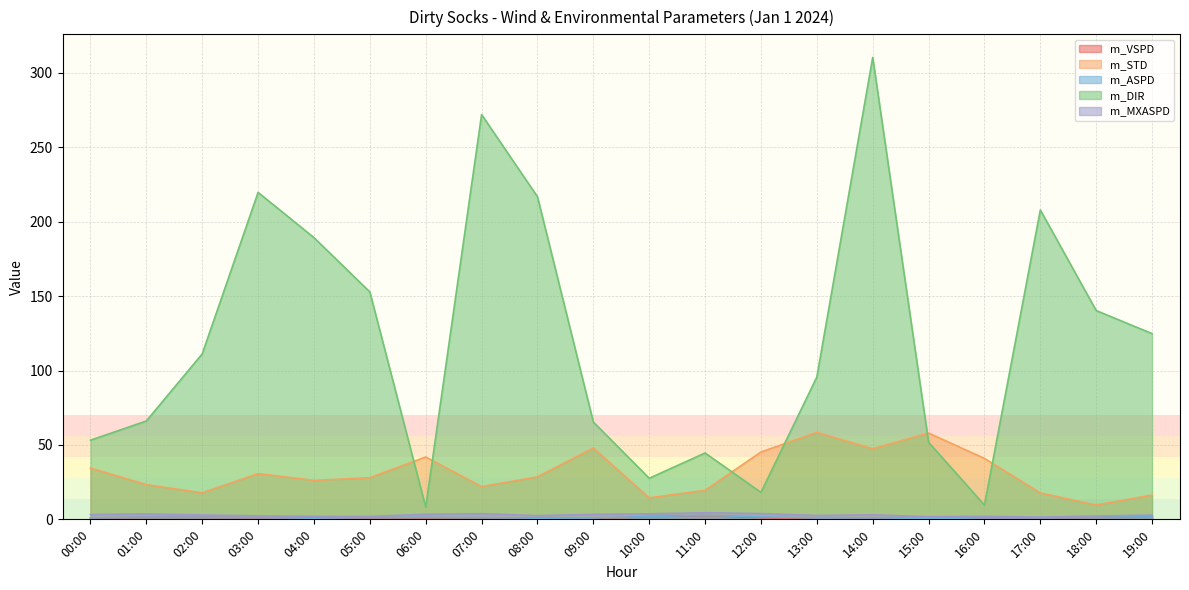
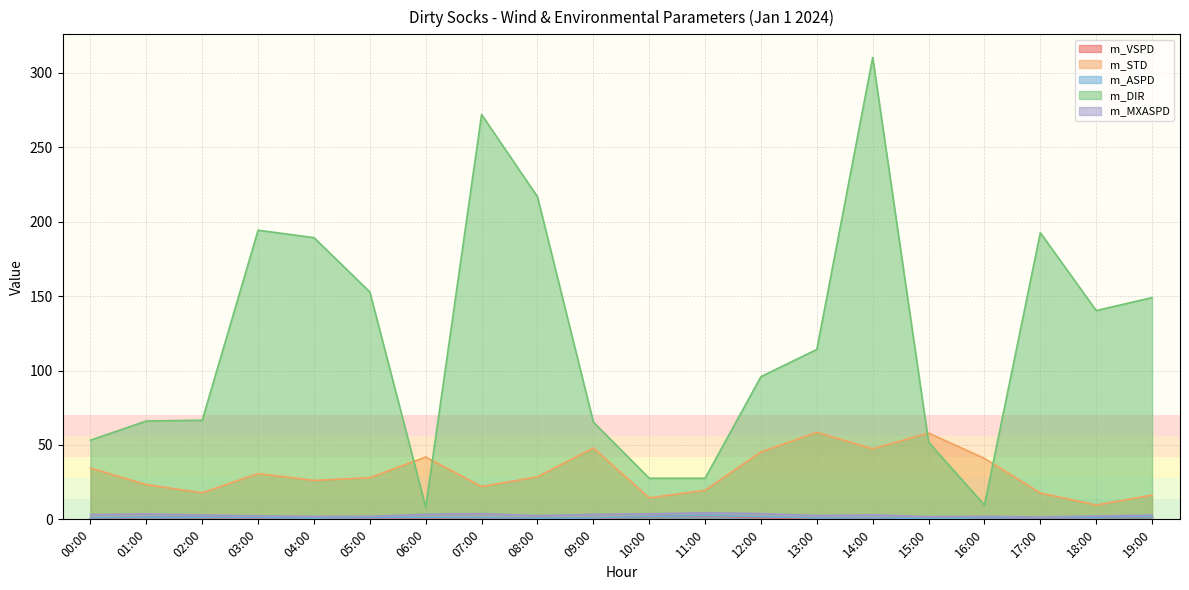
m_DIR, 02:00: 111 -> 67
m_DIR, 03:00: 220 -> 194
m_DIR, 11:00: 45 -> 28
m_DIR, 12:00: 18 -> 96
m_DIR, 13:00: 96 -> 114
m_DIR, 17:00: 208 -> 193
m_DIR, 19:00: 125 -> 149
